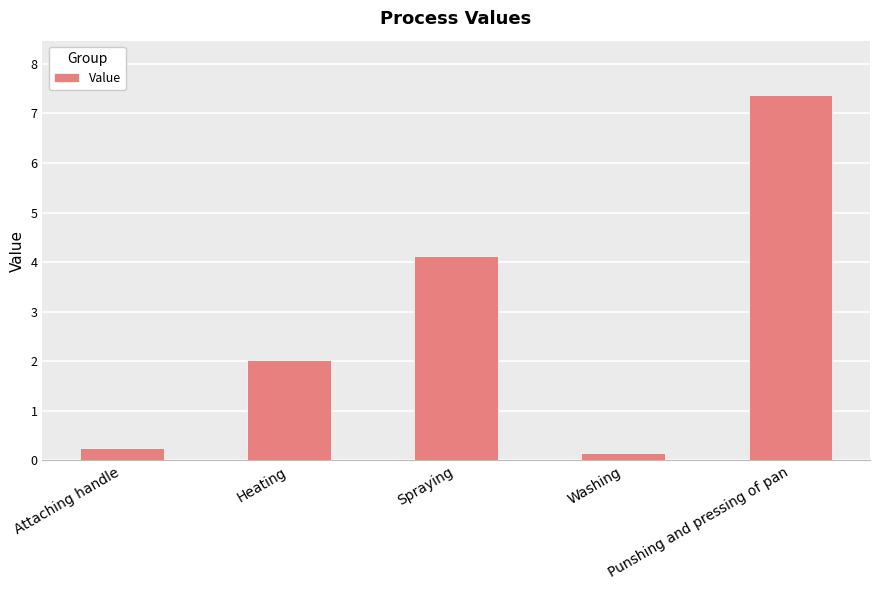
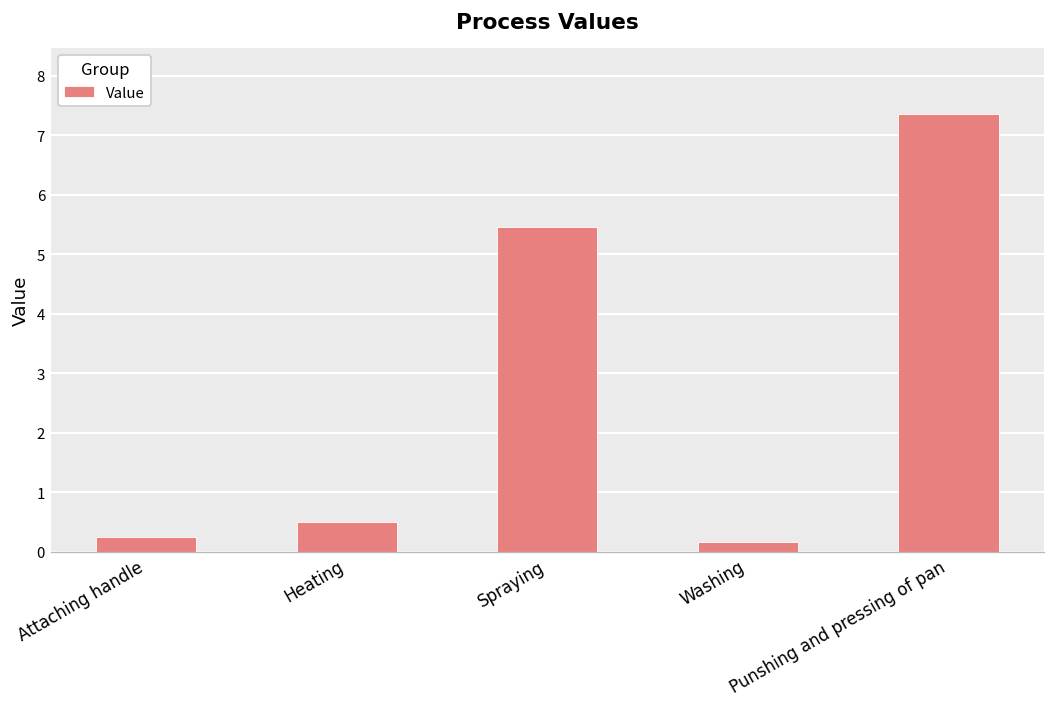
Heating: 2.0 -> 0.5
Spraying: 4.1 -> 5.5
